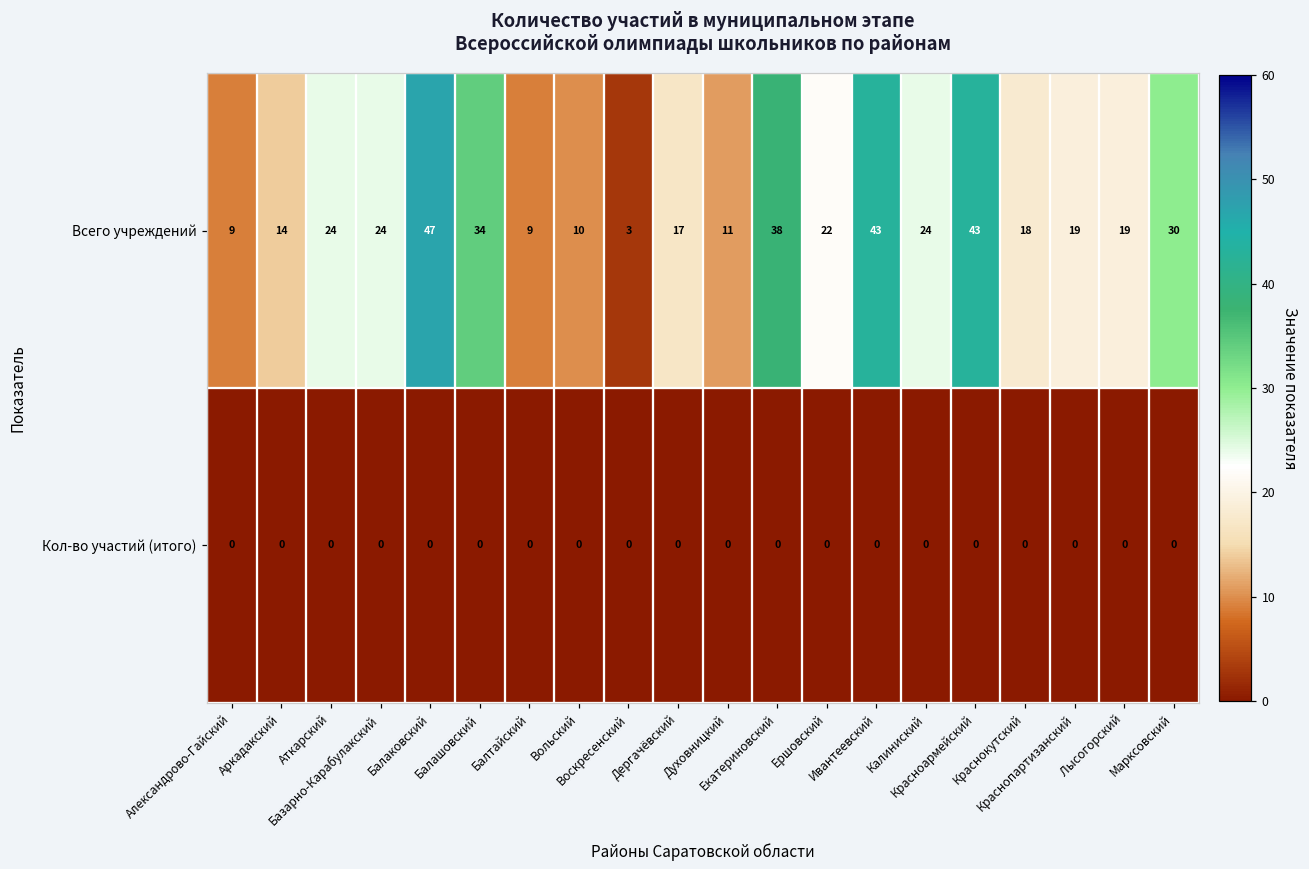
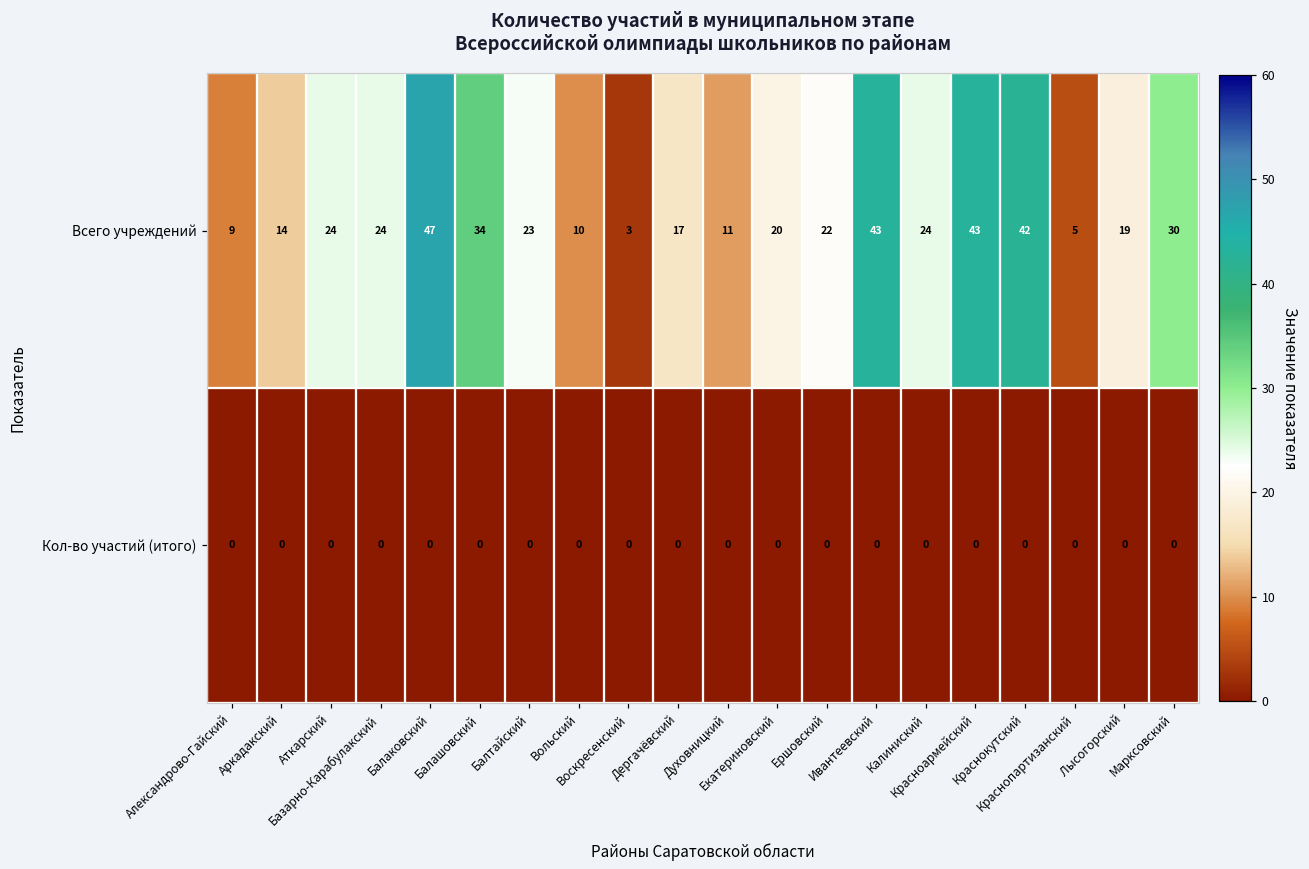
Всего учреждений, Балтайский: 9 -> 23
Всего учреждений, Екатериновский: 38 -> 20
Всего учреждений, Краснокутский: 18 -> 42
Всего учреждений, Краснопартизанский: 19 -> 5
